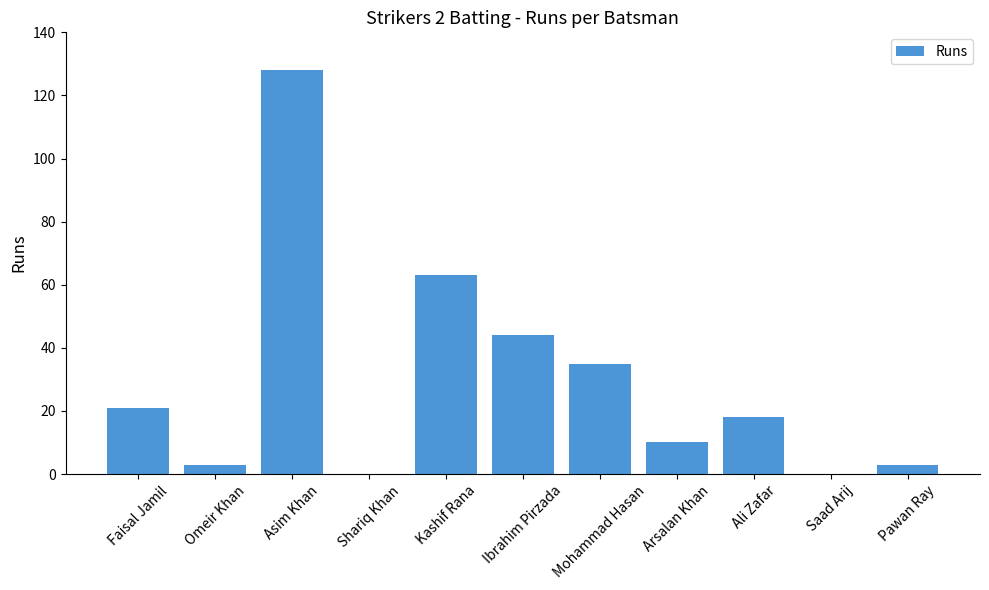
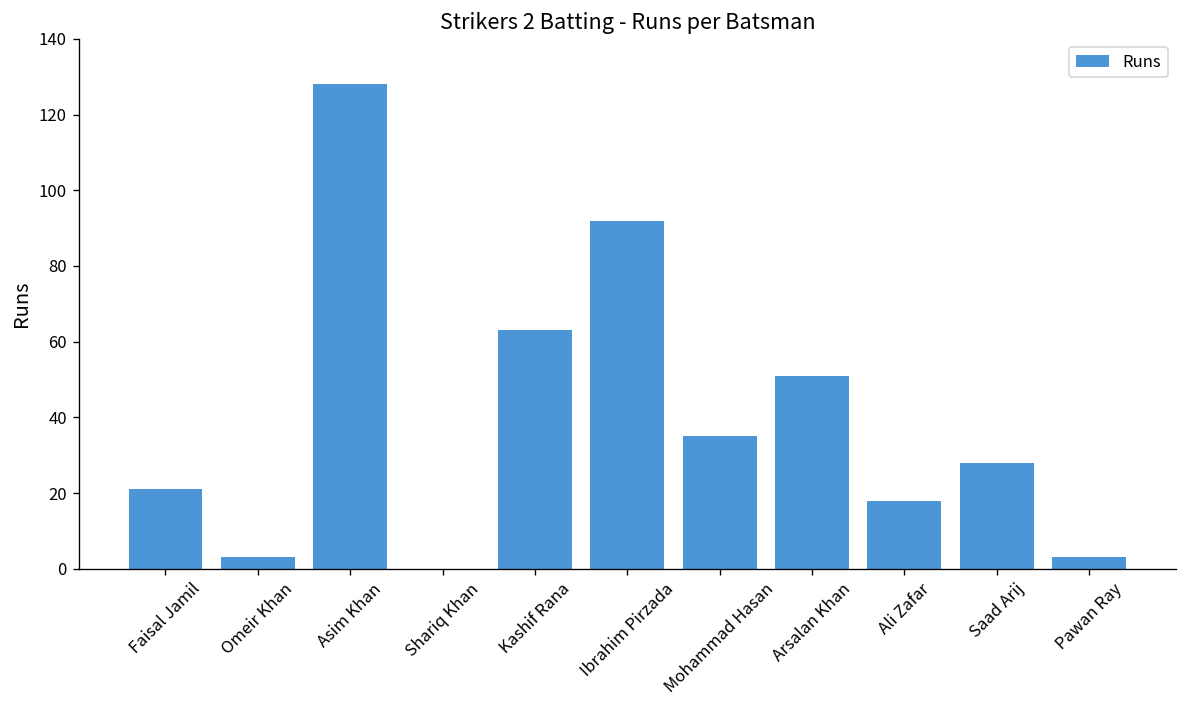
Ibrahim Pirzada: 44 -> 92
Arsalan Khan: 10 -> 51
Saad Arij: 0 -> 28
